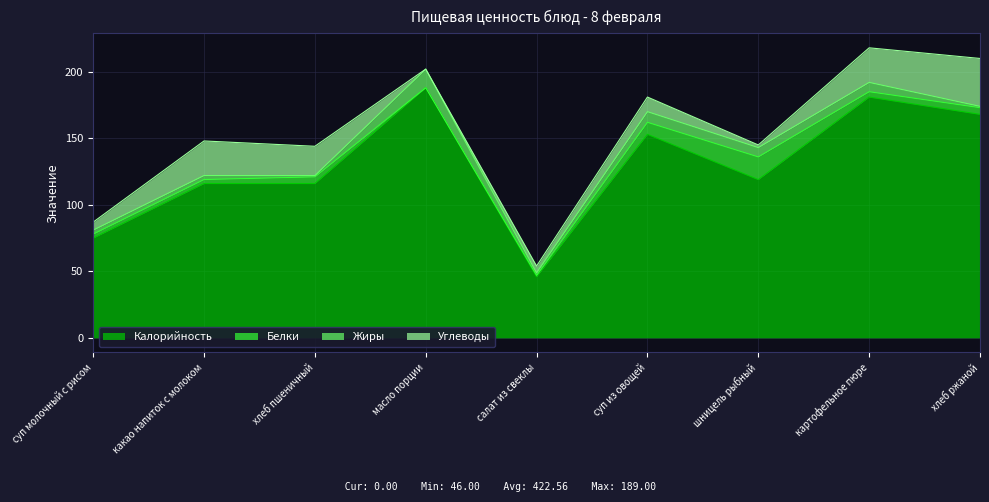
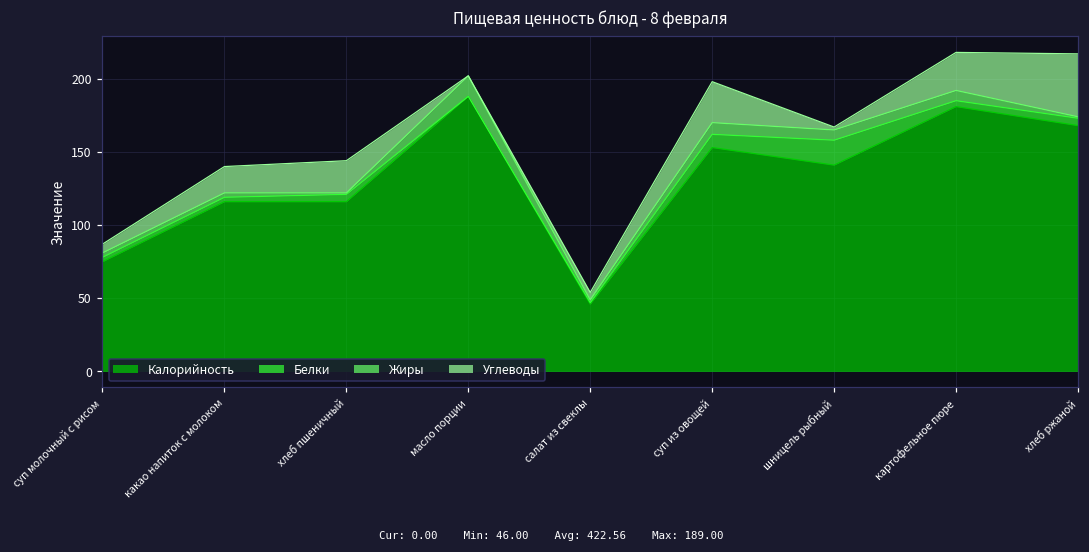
Углеводы, какао напиток с молоком: 26 -> 18
Углеводы, суп из овощей: 11 -> 28
Калорийность, шницель рыбный: 119 -> 141
Углеводы, хлеб ржаной: 36 -> 43
